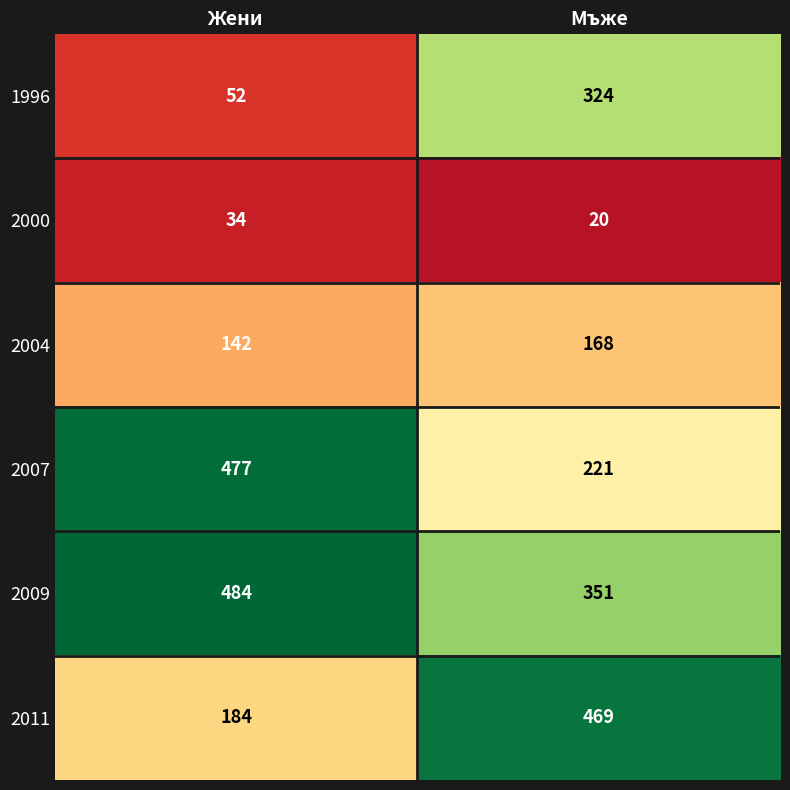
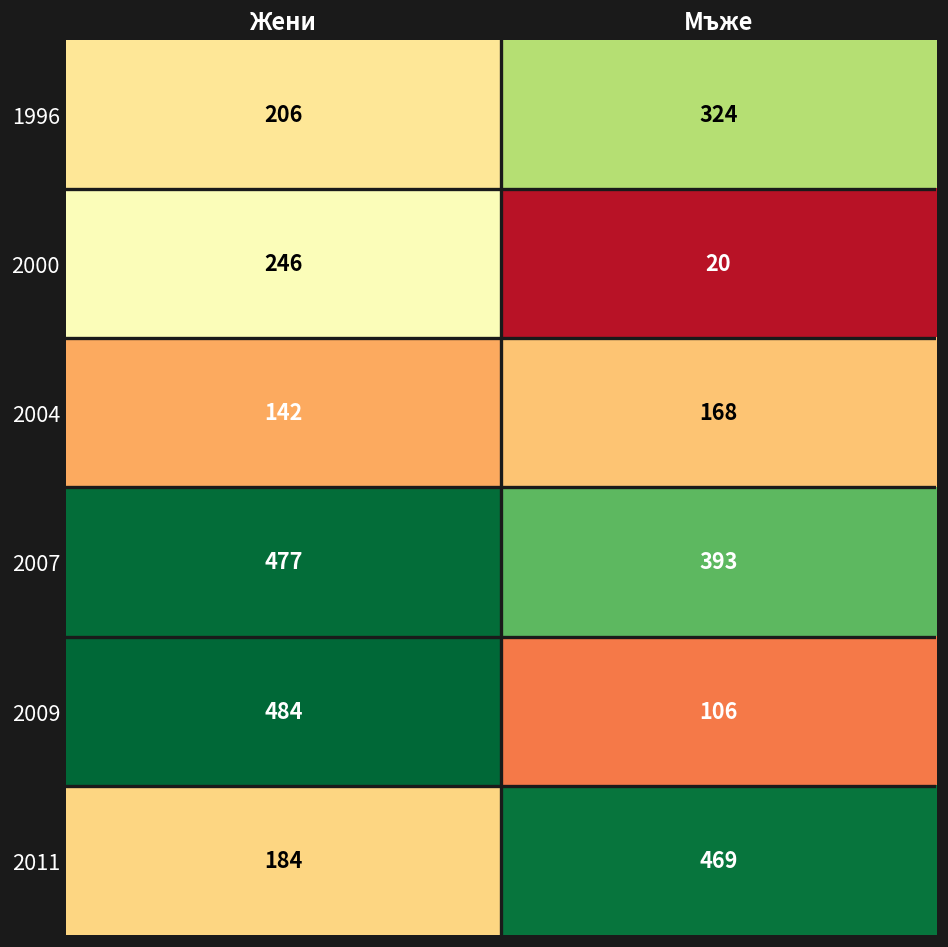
1996, Жени: 52 -> 206
2000, Жени: 34 -> 246
2007, Мъже: 221 -> 393
2009, Мъже: 351 -> 106
